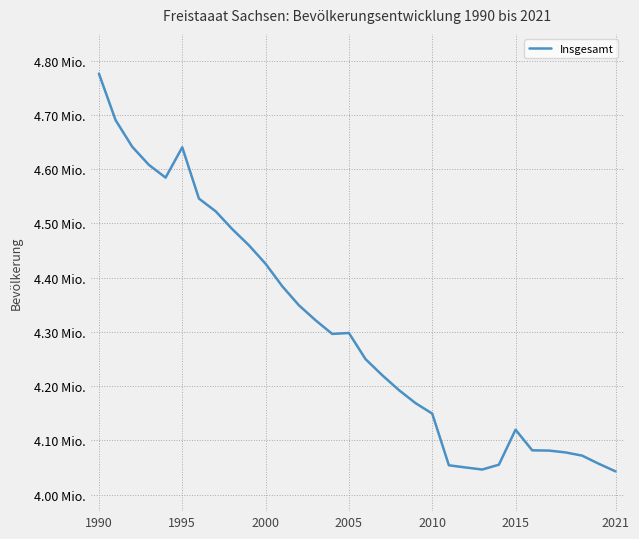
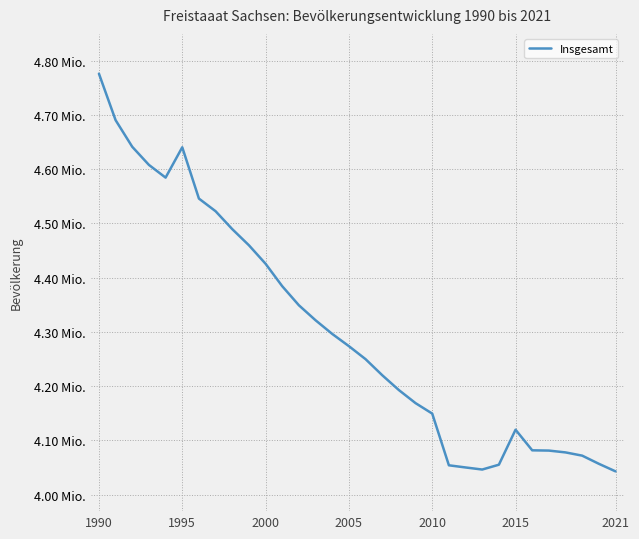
2005: 4.30 Mio. -> 4.27 Mio.
